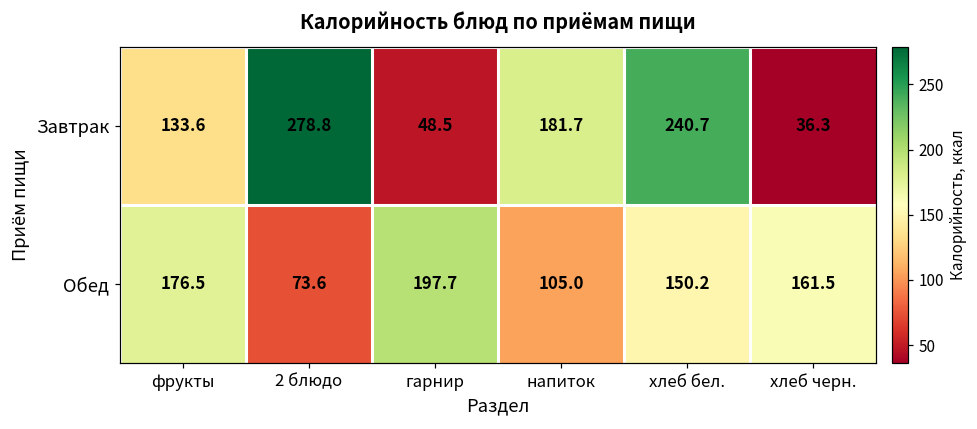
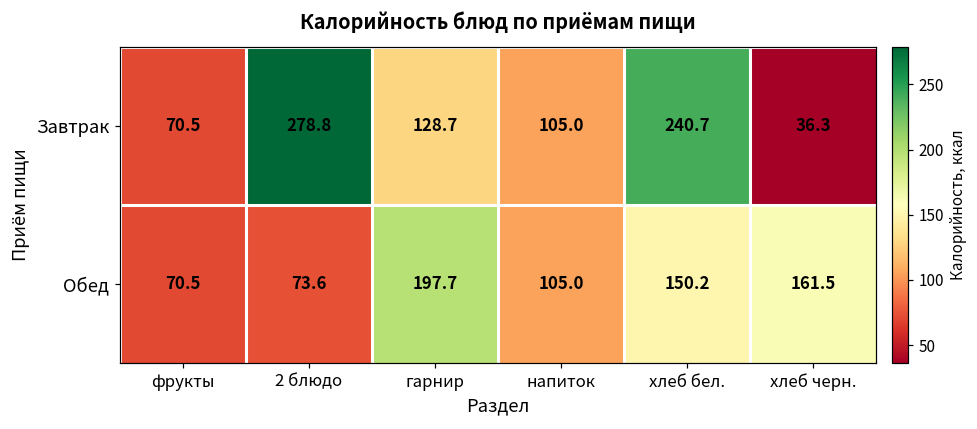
Завтрак, фрукты: 133.6 -> 70.5
Завтрак, гарнир: 48.5 -> 128.7
Завтрак, напиток: 181.7 -> 105.0
Обед, фрукты: 176.5 -> 70.5
